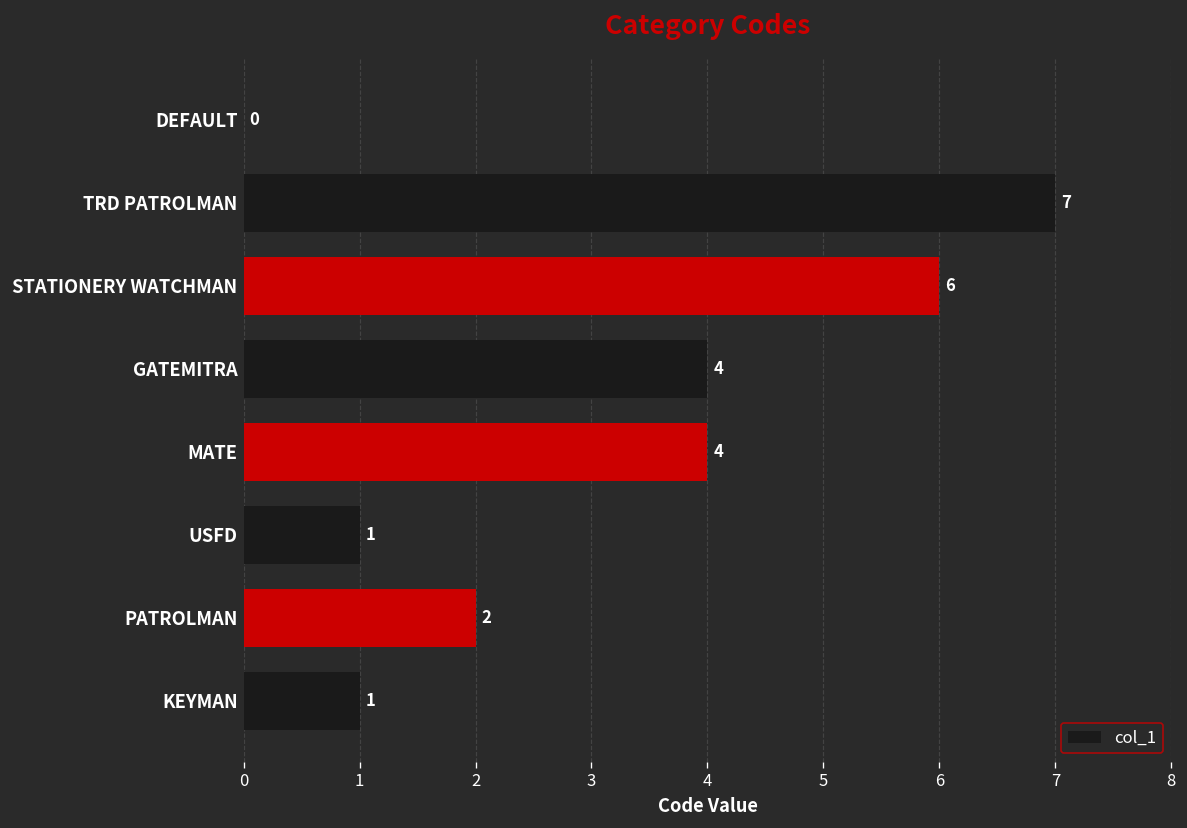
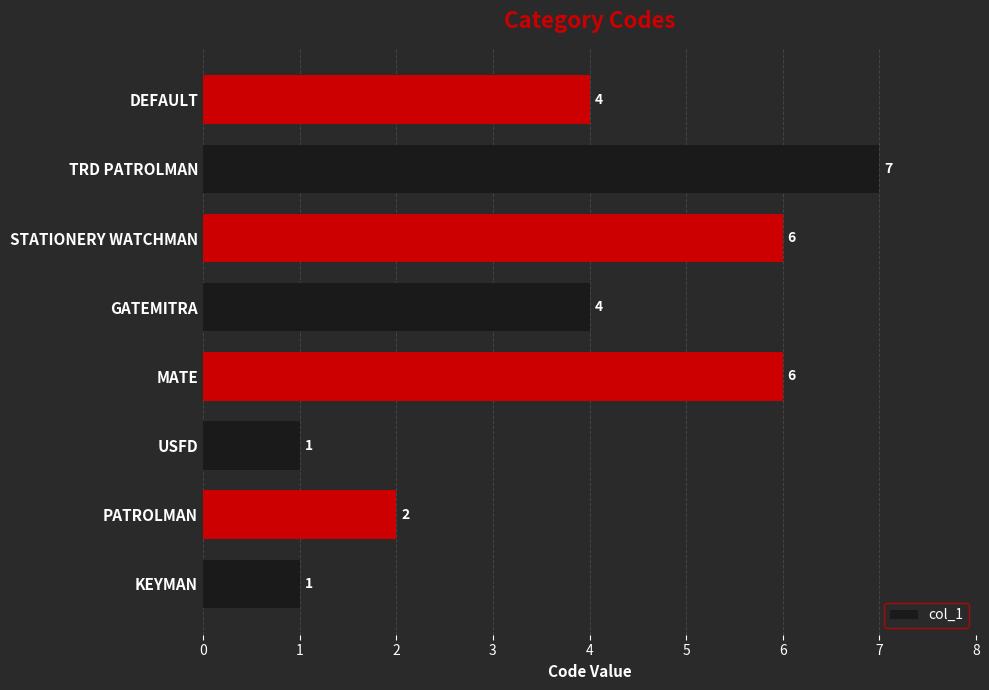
DEFAULT: 0 -> 4
MATE: 4 -> 6
